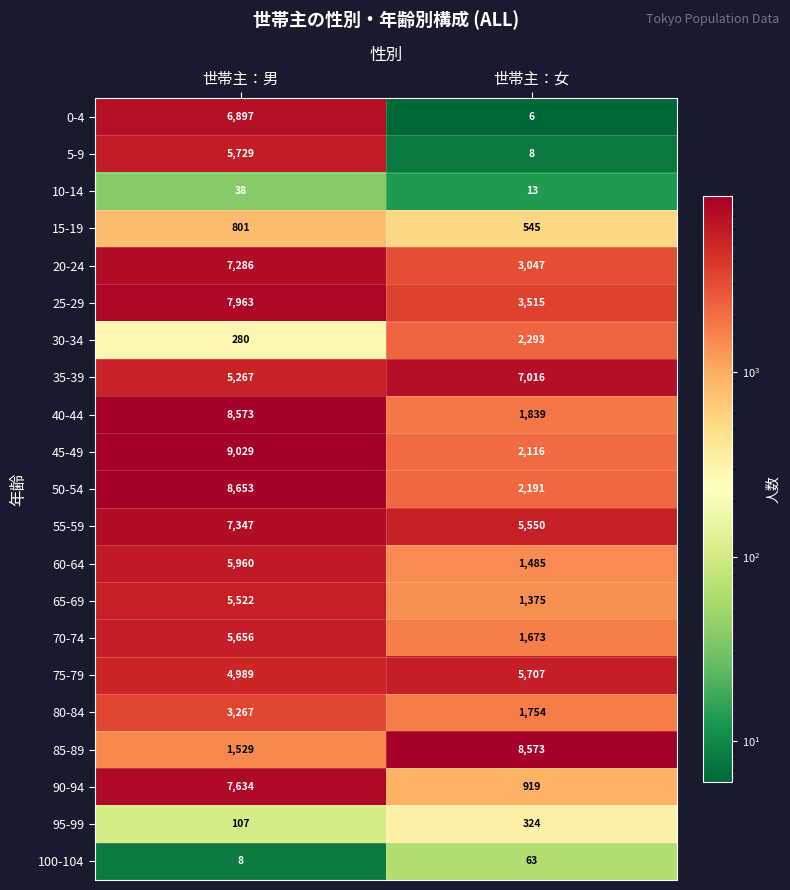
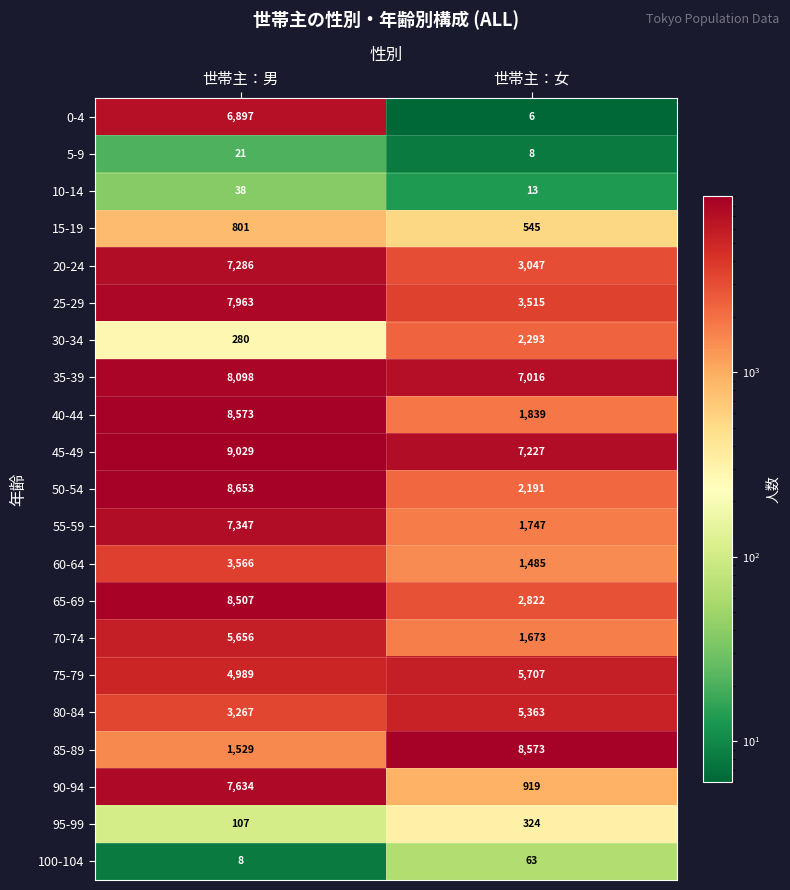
5-9, 世帯主：男: 5,729 -> 21
35-39, 世帯主：男: 5,267 -> 8,098
45-49, 世帯主：女: 2,116 -> 7,227
55-59, 世帯主：女: 5,550 -> 1,747
60-64, 世帯主：男: 5,960 -> 3,566
65-69, 世帯主：男: 5,522 -> 8,507
65-69, 世帯主：女: 1,375 -> 2,822
80-84, 世帯主：女: 1,754 -> 5,363
